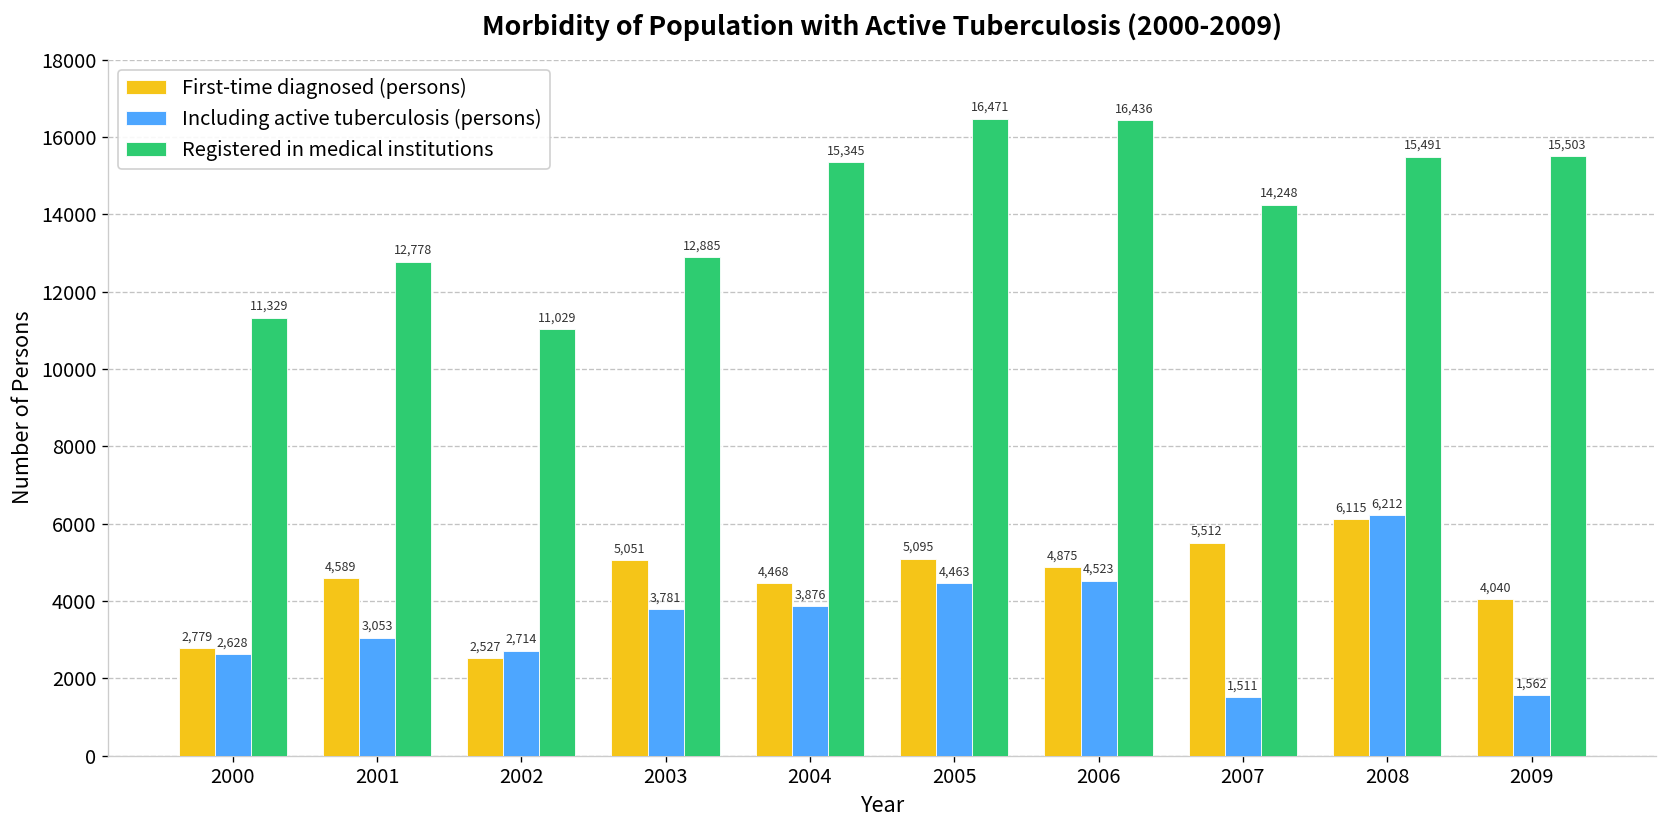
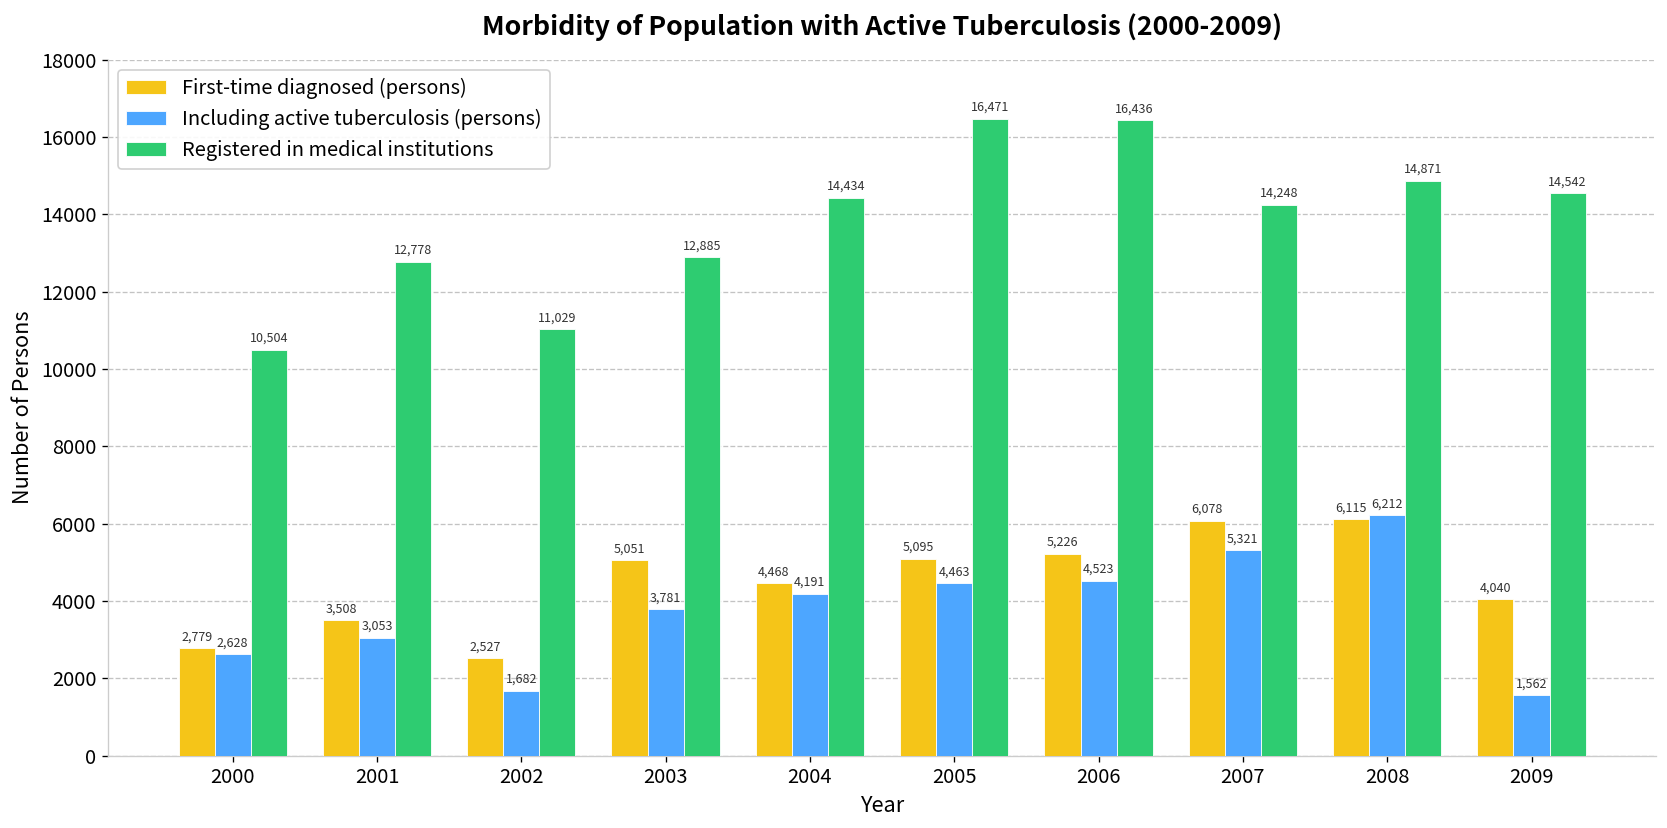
Registered in medical institutions, 2000: 11,329 -> 10,504
First-time diagnosed (persons), 2001: 4,589 -> 3,508
Including active tuberculosis (persons), 2002: 2,714 -> 1,682
Including active tuberculosis (persons), 2004: 3,876 -> 4,191
Registered in medical institutions, 2004: 15,345 -> 14,434
First-time diagnosed (persons), 2006: 4,875 -> 5,226
First-time diagnosed (persons), 2007: 5,512 -> 6,078
Including active tuberculosis (persons), 2007: 1,511 -> 5,321
Registered in medical institutions, 2008: 15,491 -> 14,871
Registered in medical institutions, 2009: 15,503 -> 14,542
